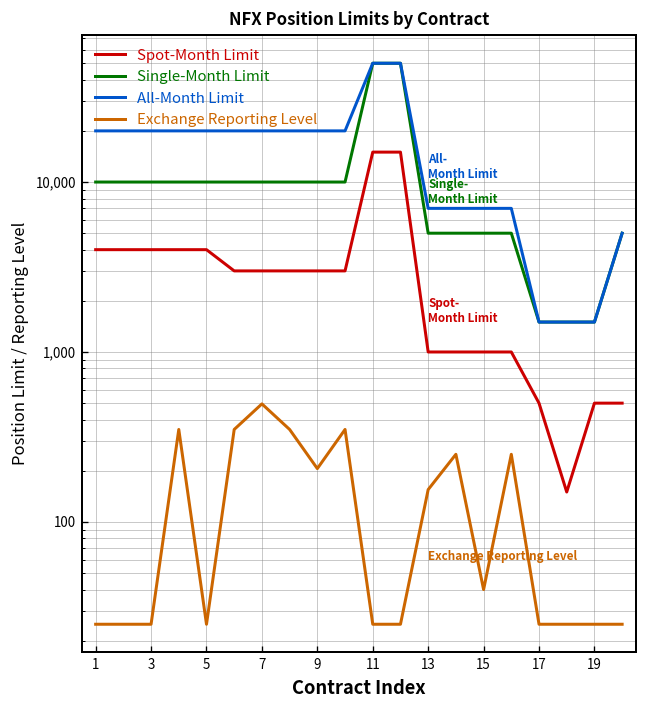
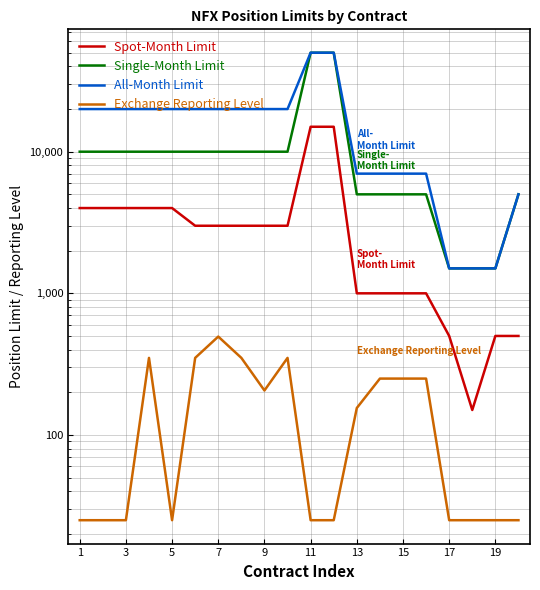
Exchange Reporting Level, 15: 40 -> 250
